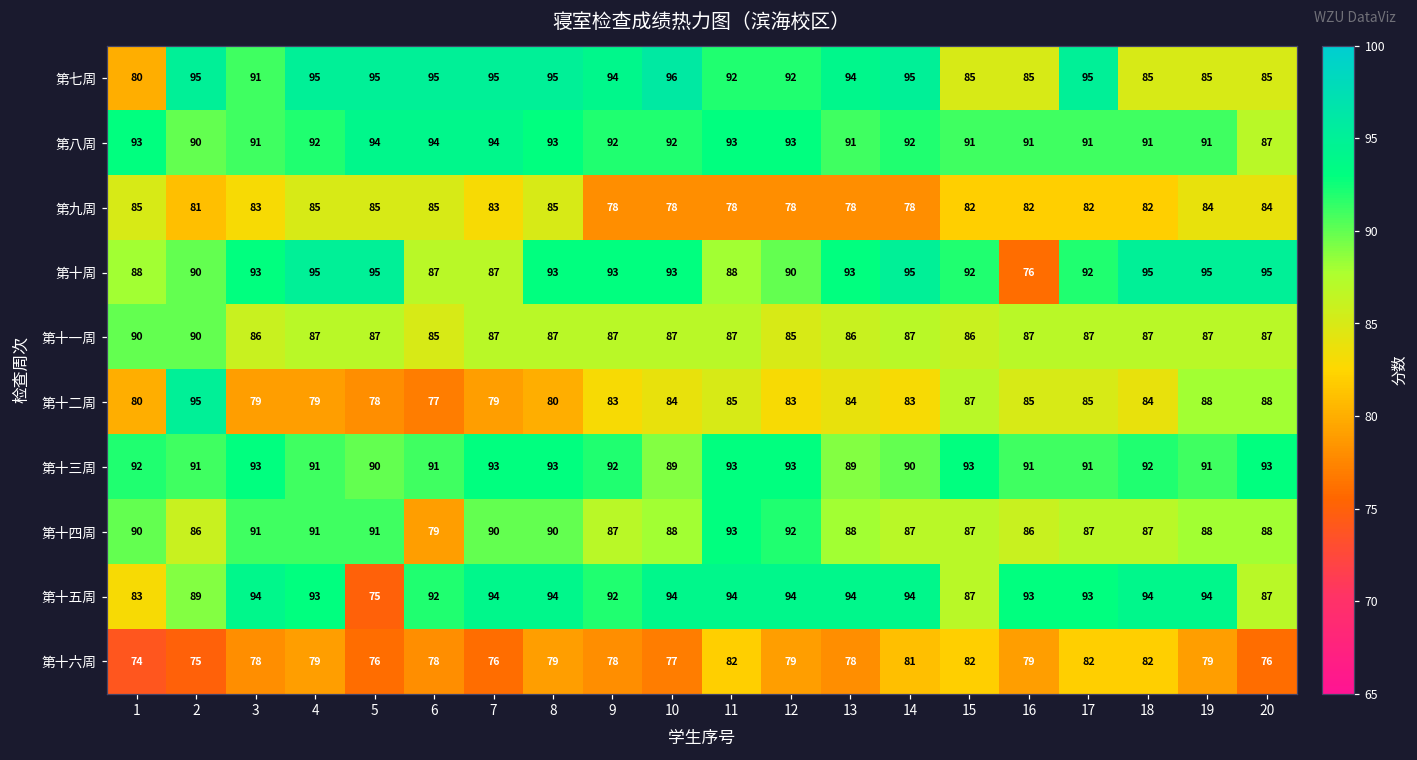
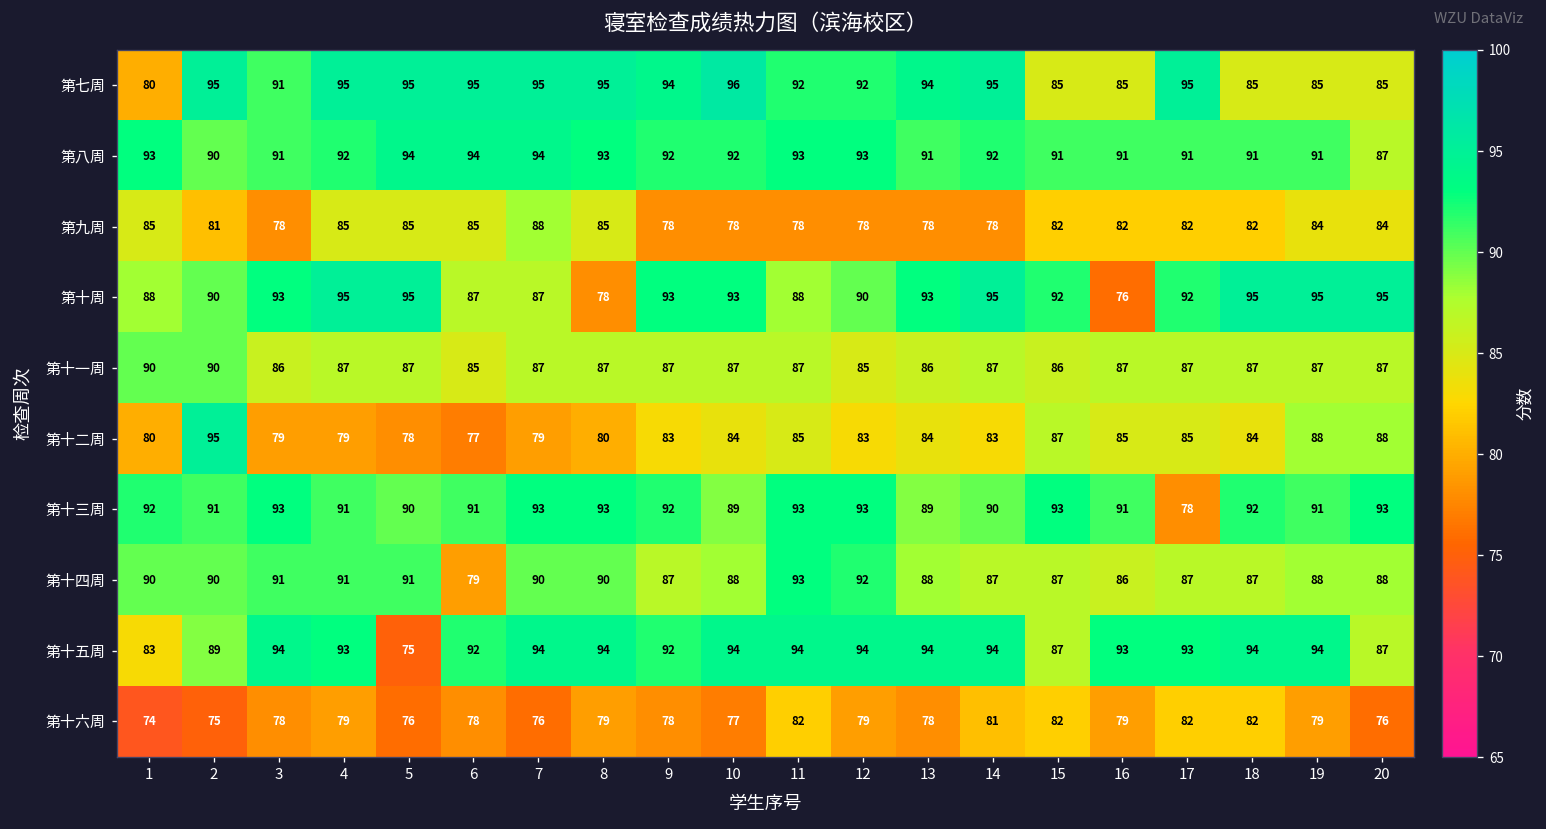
第九周, 3: 83 -> 78
第九周, 7: 83 -> 88
第十周, 8: 93 -> 78
第十三周, 17: 91 -> 78
第十四周, 2: 86 -> 90
